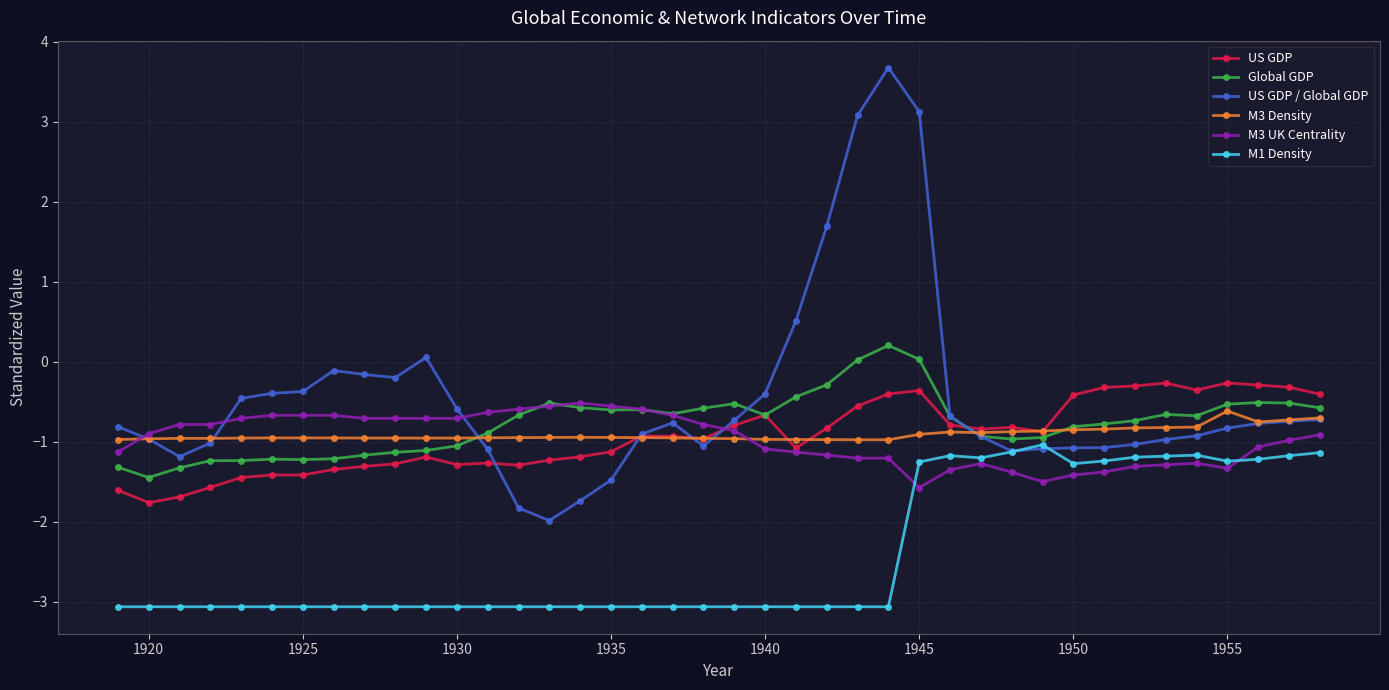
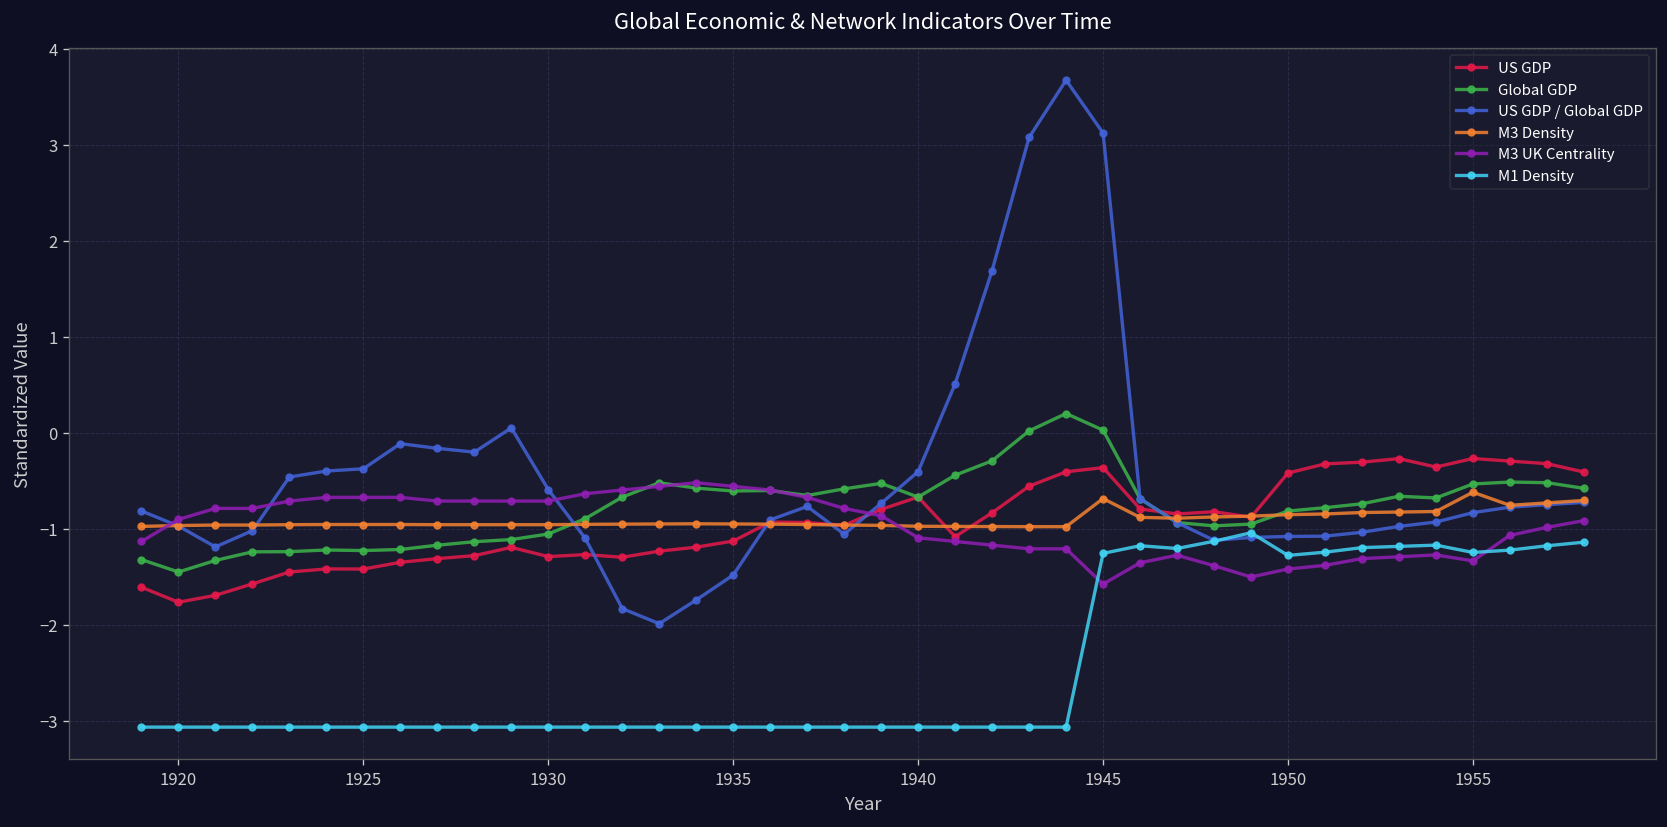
M3 Density, 1945: -0.9 -> -0.7
